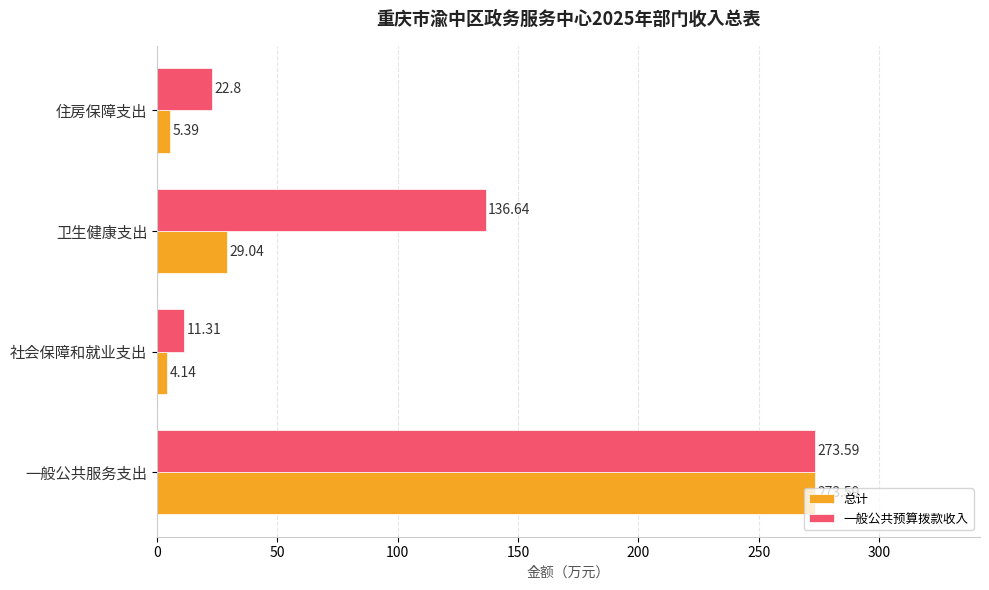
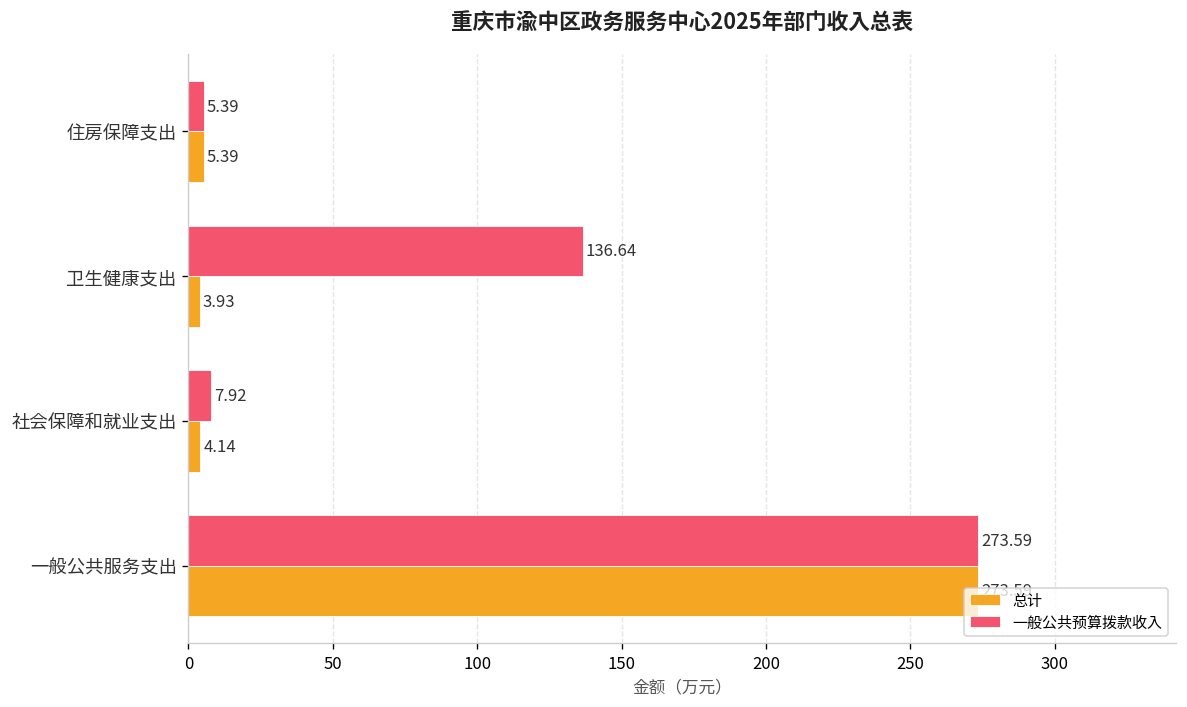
一般公共预算拨款收入, 住房保障支出: 22.8 -> 5.39
总计, 卫生健康支出: 29.04 -> 3.93
一般公共预算拨款收入, 社会保障和就业支出: 11.31 -> 7.92
